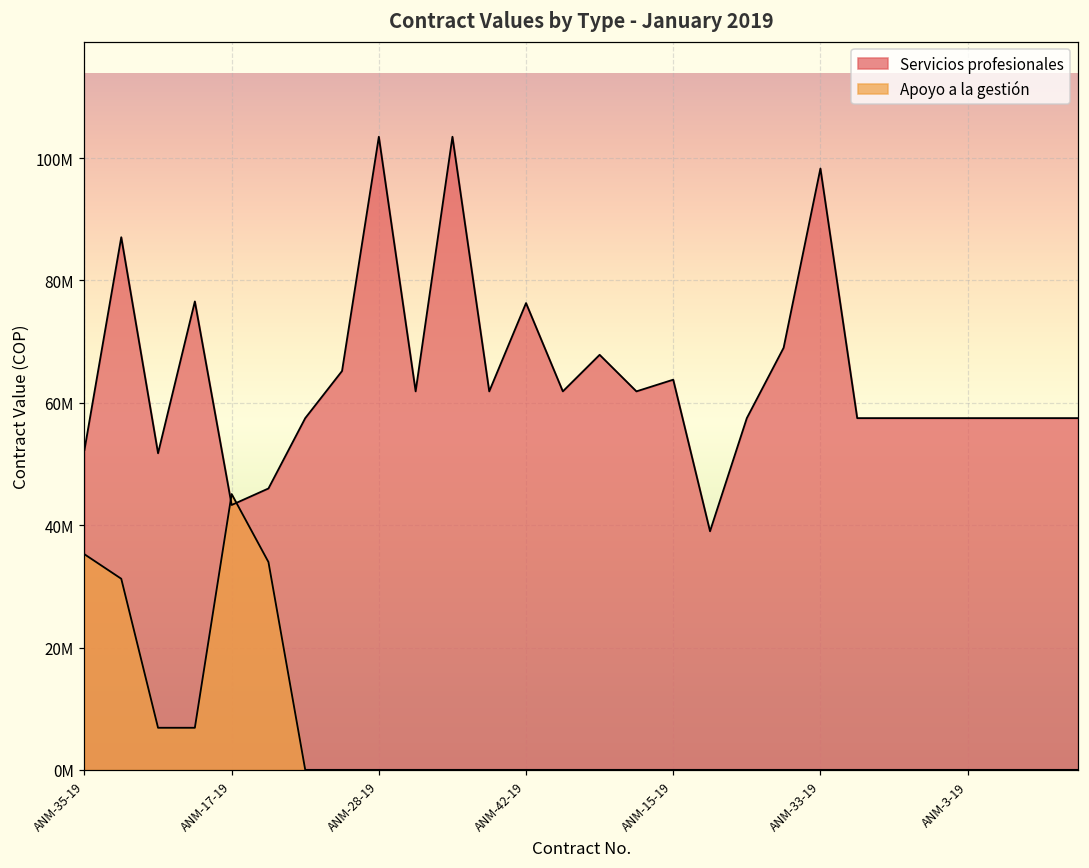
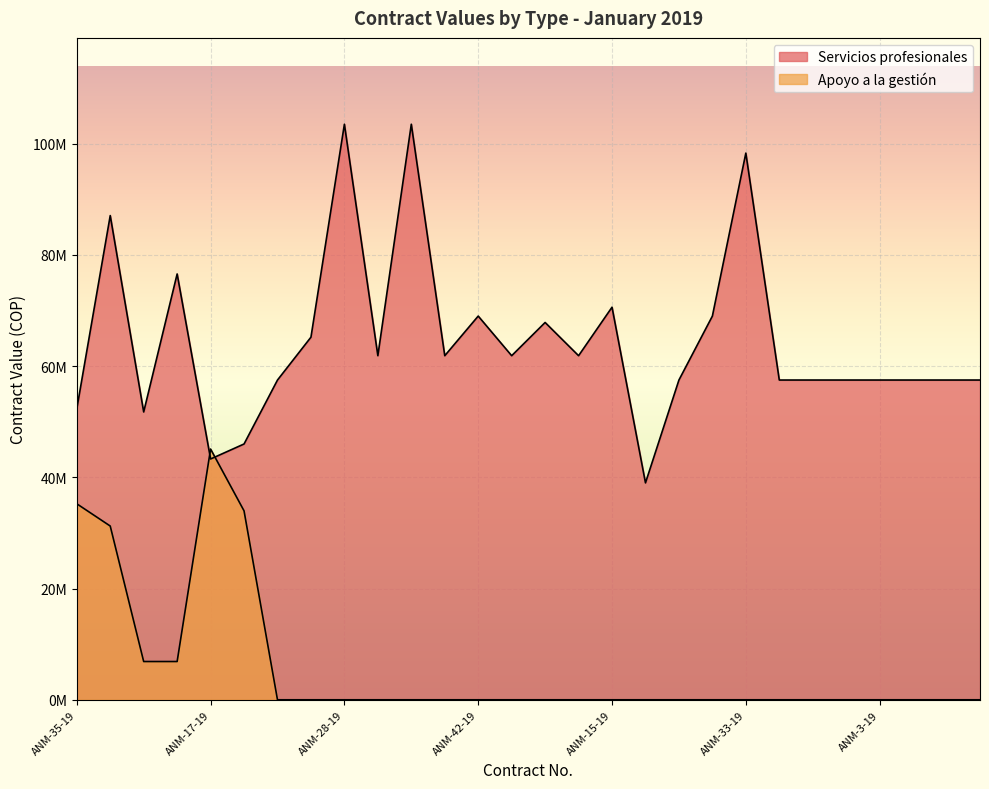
Servicios profesionales, ANM-42-19: 76000000 -> 69000000
Servicios profesionales, ANM-15-19: 64000000 -> 71000000
